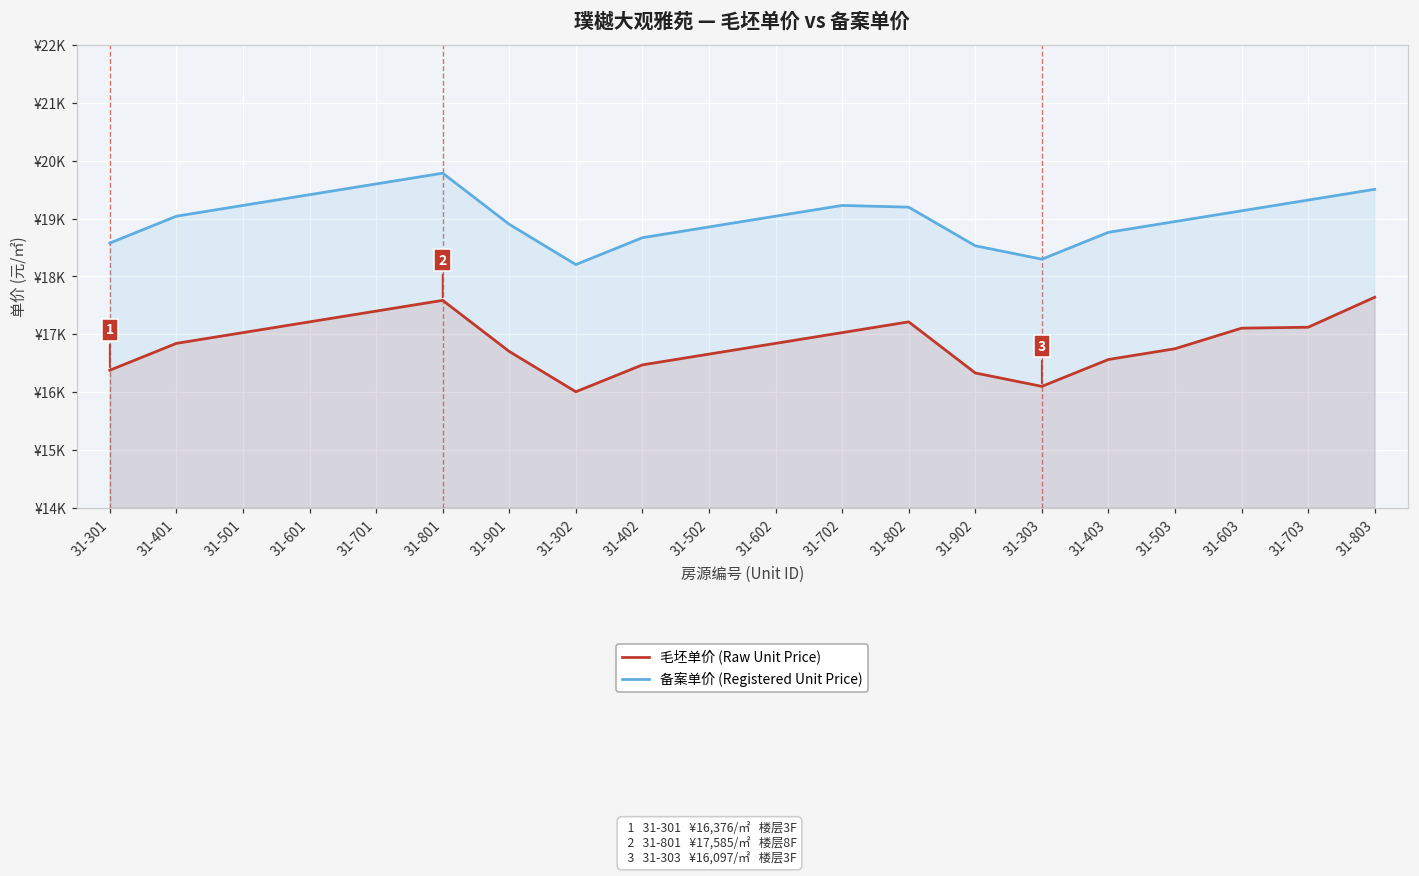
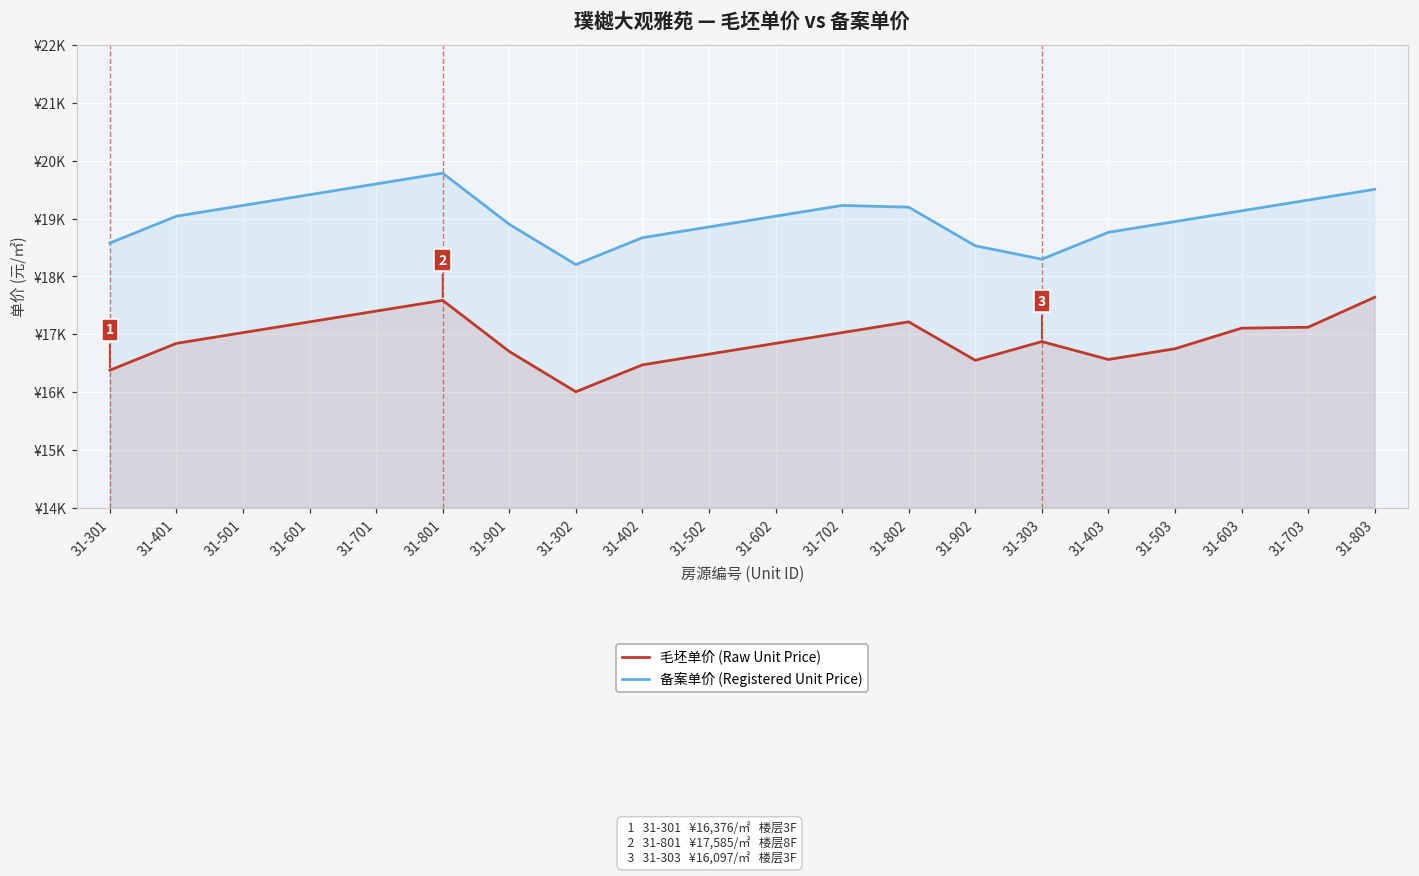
毛坯单价 (Raw Unit Price), 31-902: ¥16300 -> ¥16500
毛坯单价 (Raw Unit Price), 31-303: ¥16100 -> ¥16900
